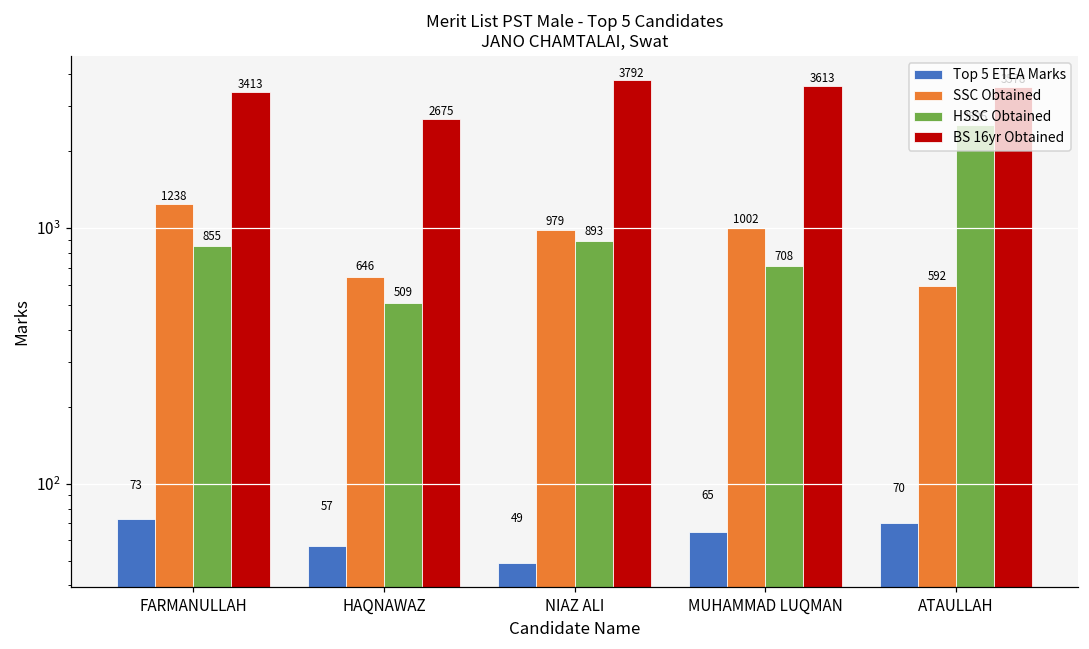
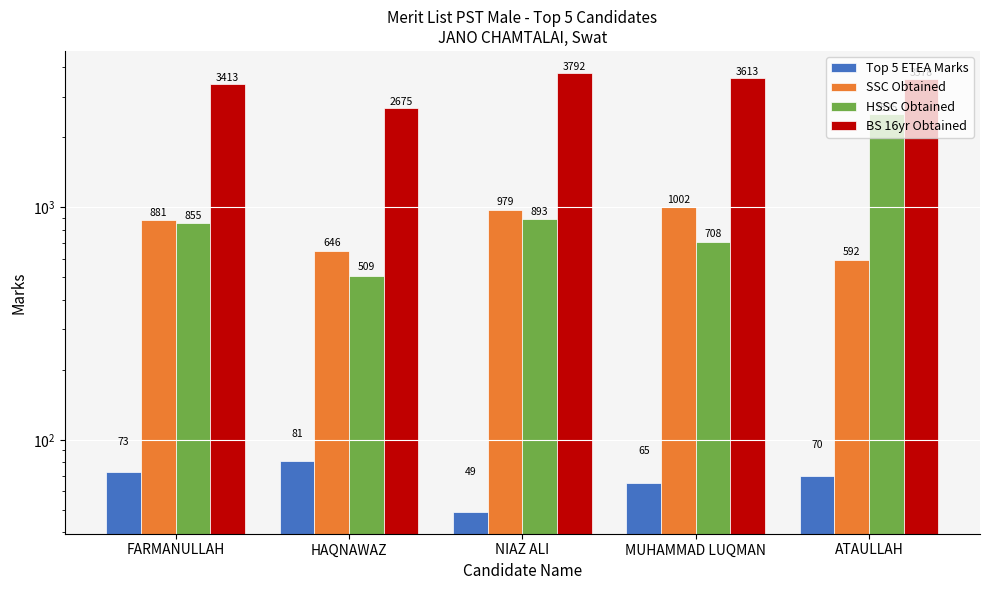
SSC Obtained, FARMANULLAH: 1238 -> 881
Top 5 ETEA Marks, HAQNAWAZ: 57 -> 81
